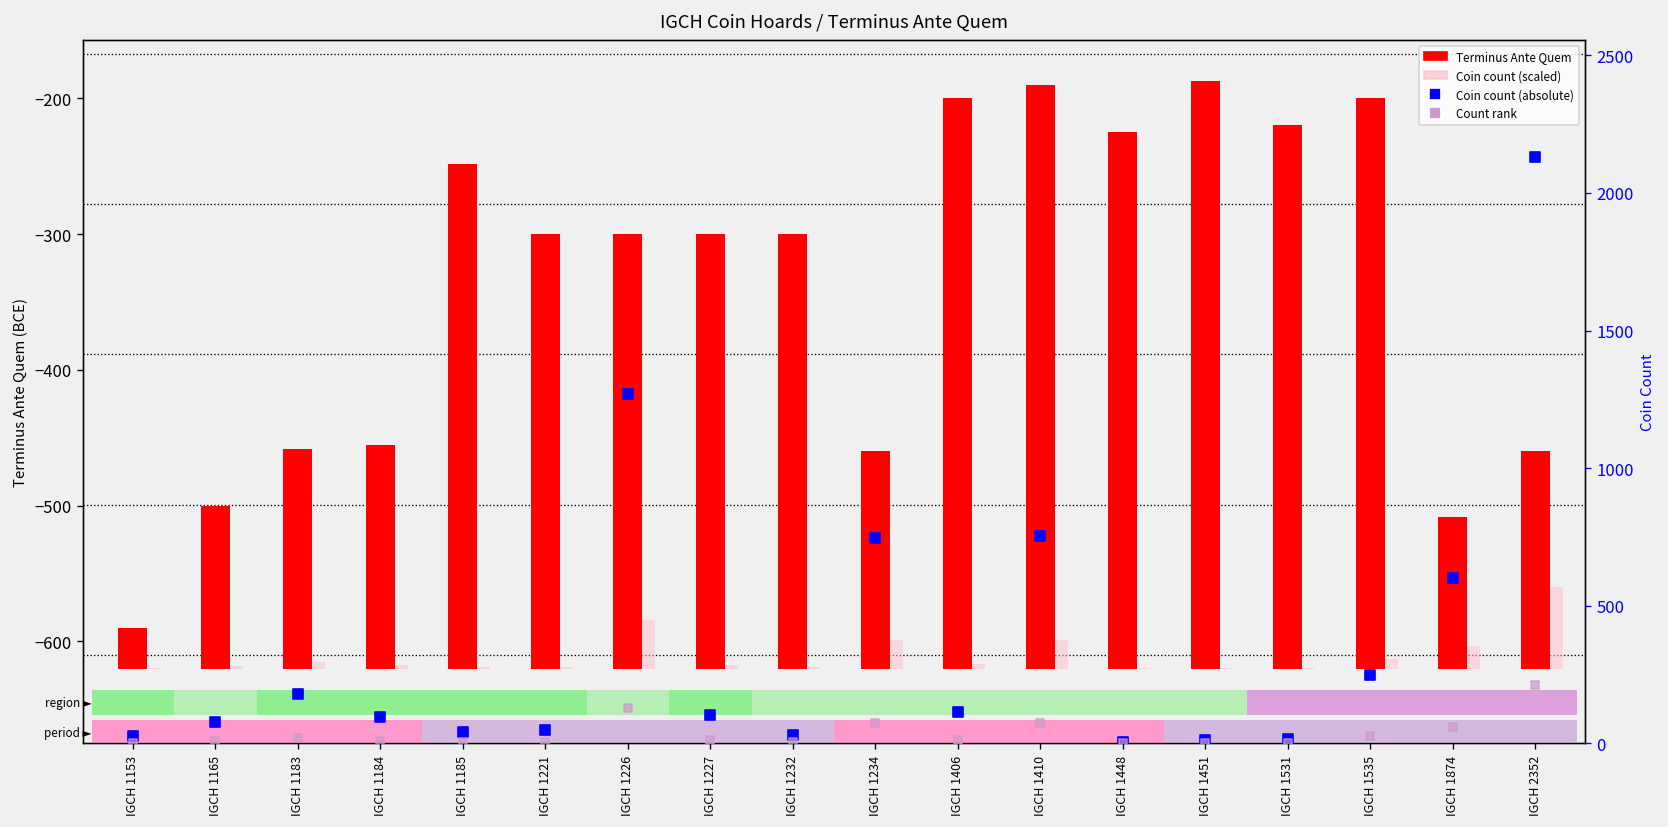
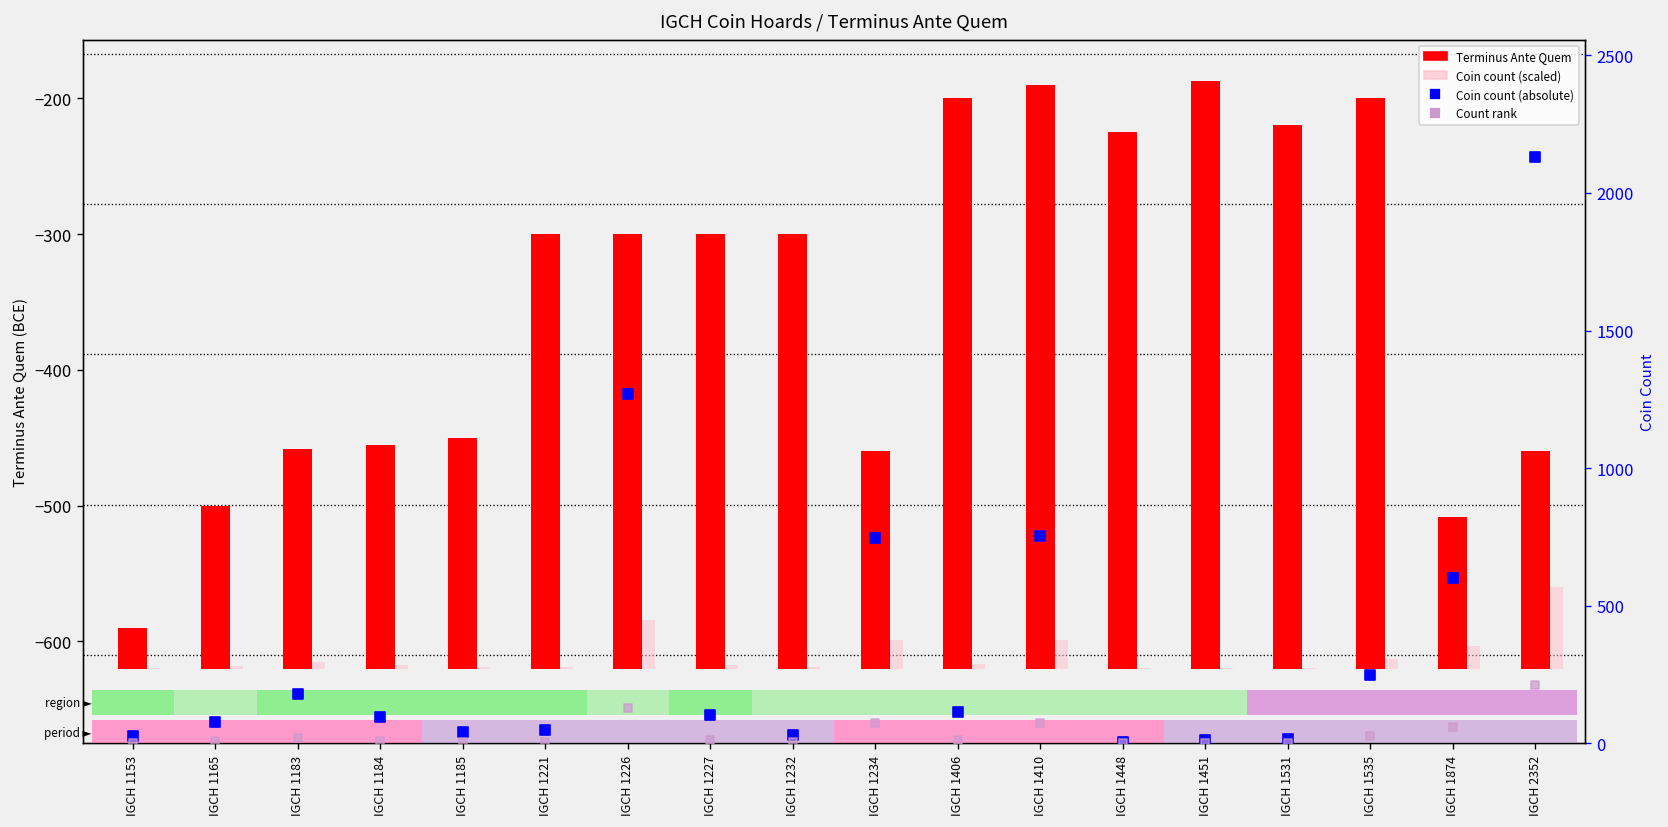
Terminus Ante Quem, IGCH 1185: -248 -> -450
